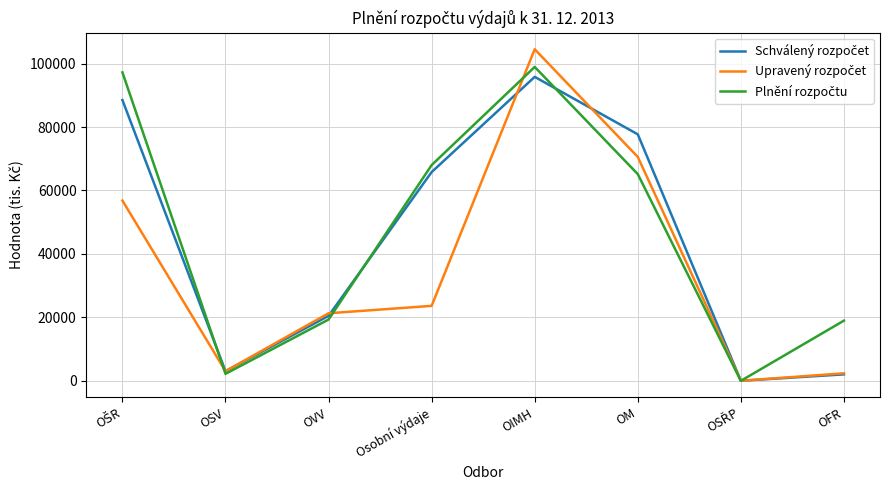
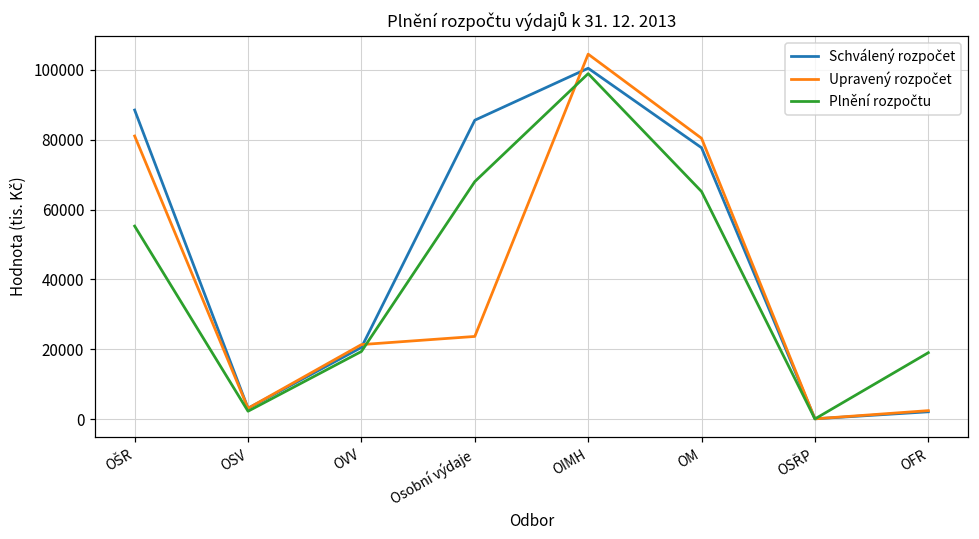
Upravený rozpočet, OŠR: 57000 -> 81000
Plnění rozpočtu, OŠR: 97000 -> 55000
Schválený rozpočet, Osobní výdaje: 66000 -> 86000
Schválený rozpočet, OIMH: 96000 -> 100000
Upravený rozpočet, OM: 71000 -> 80000
